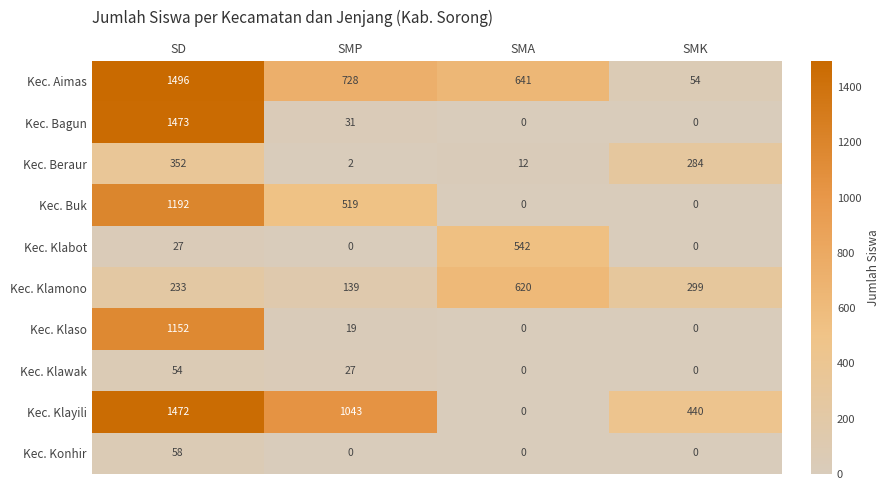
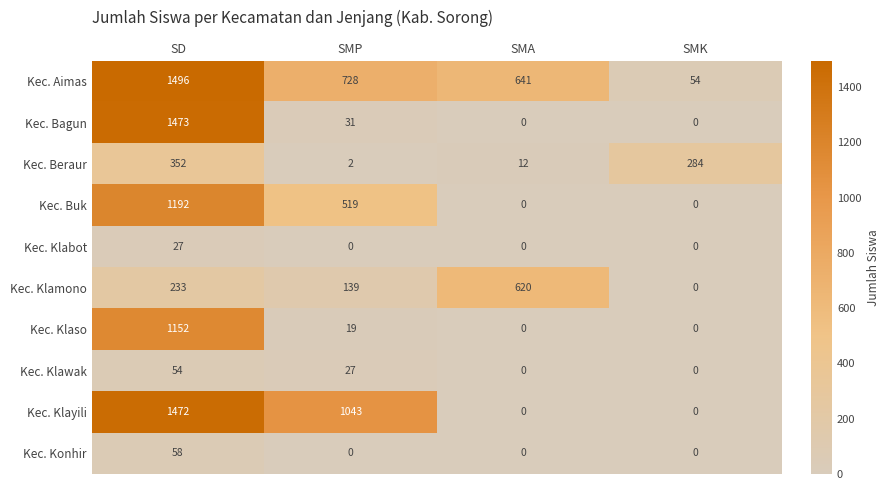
Kec. Klabot, SMA: 542 -> 0
Kec. Klamono, SMK: 299 -> 0
Kec. Klayili, SMK: 440 -> 0
